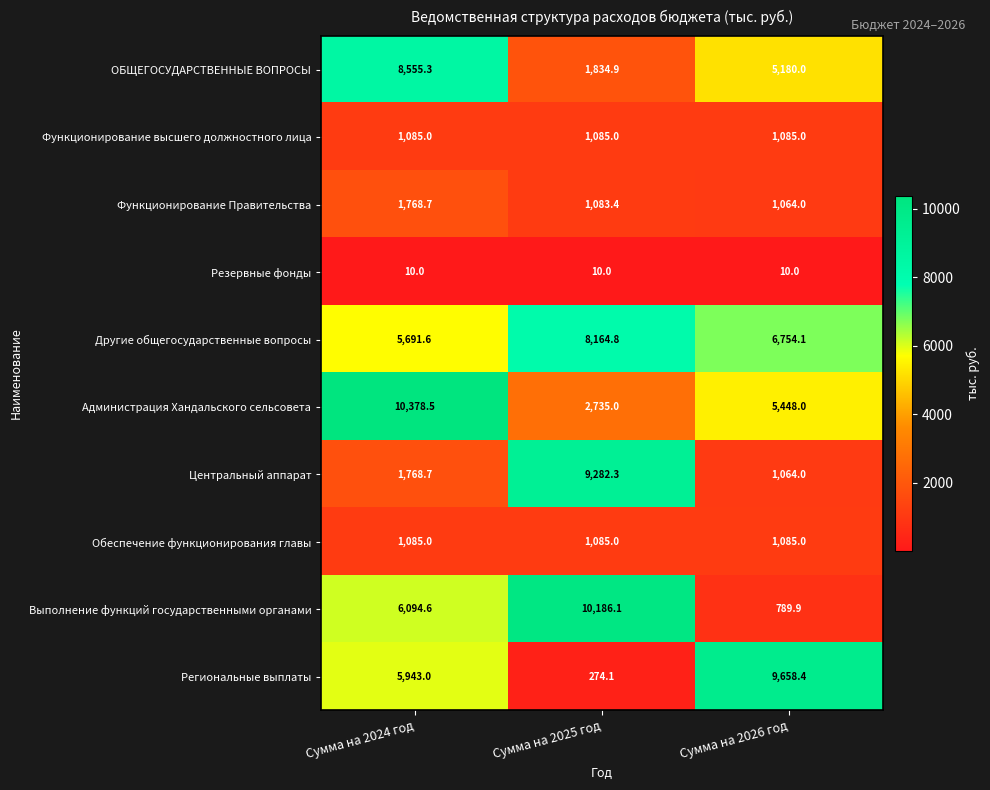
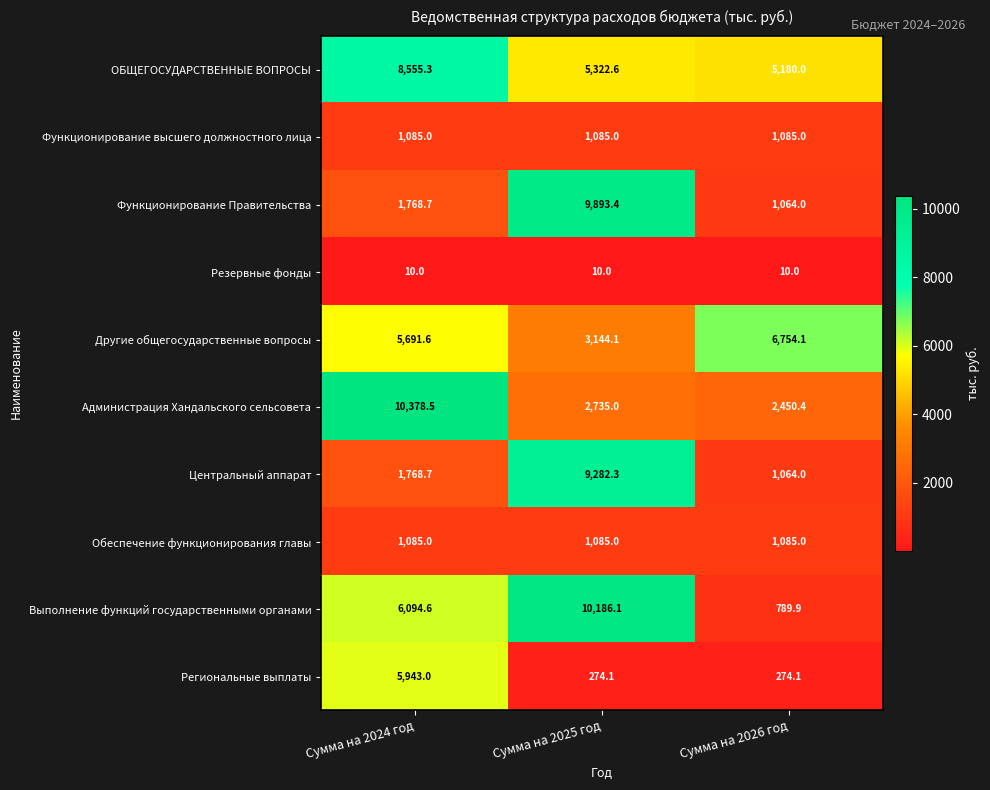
ОБЩЕГОСУДАРСТВЕННЫЕ ВОПРОСЫ, Сумма на 2025 год: 1,834.9 -> 5,322.6
Функционирование Правительства, Сумма на 2025 год: 1,083.4 -> 9,893.4
Другие общегосударственные вопросы, Сумма на 2025 год: 8,164.8 -> 3,144.1
Администрация Хандальского сельсовета, Сумма на 2026 год: 5,448.0 -> 2,450.4
Региональные выплаты, Сумма на 2026 год: 9,658.4 -> 274.1
